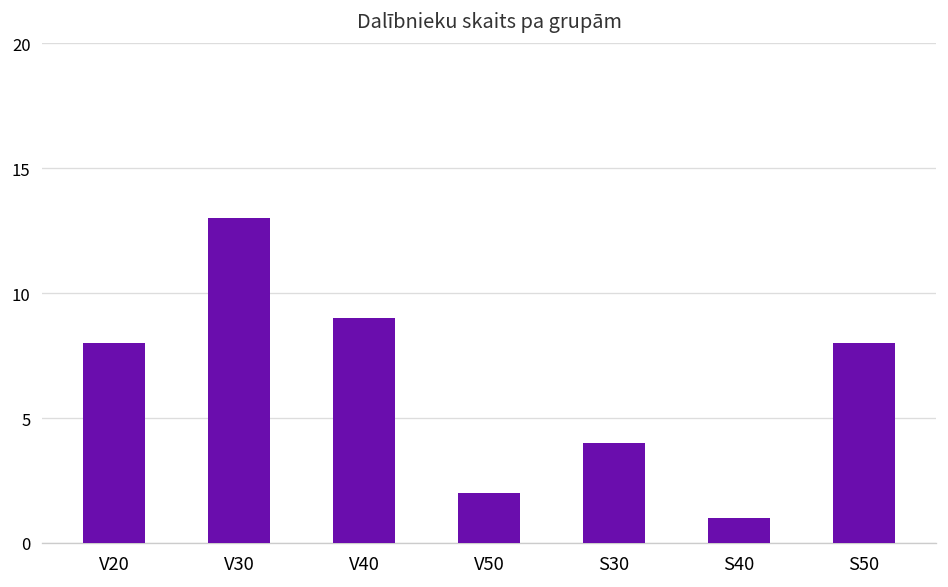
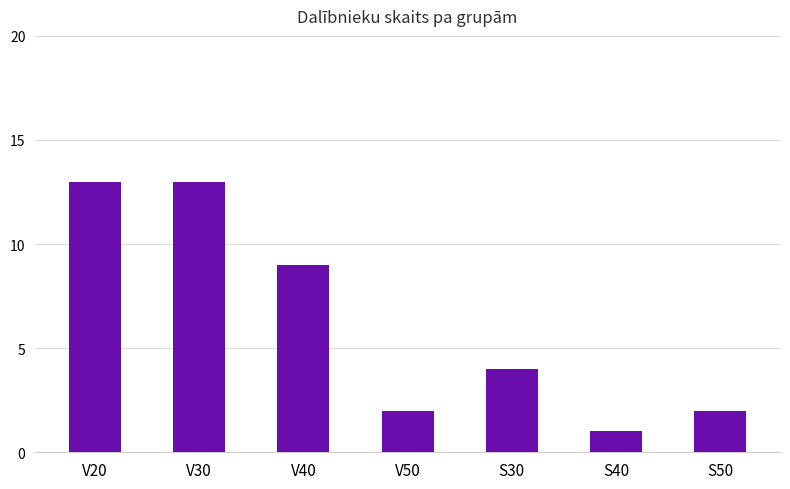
V20: 8 -> 13
S50: 8 -> 2
